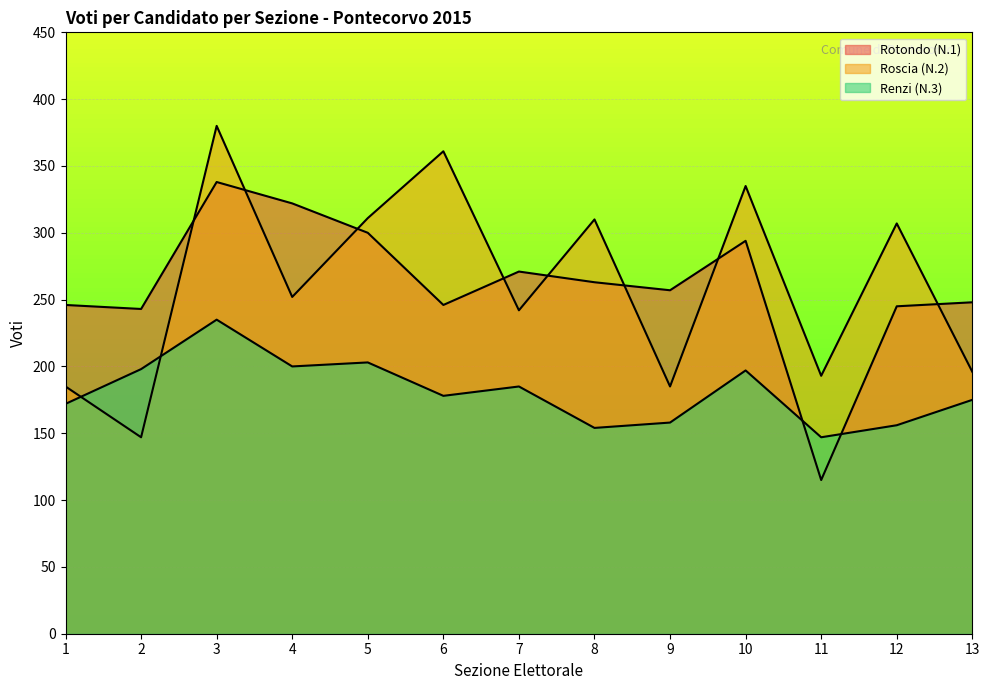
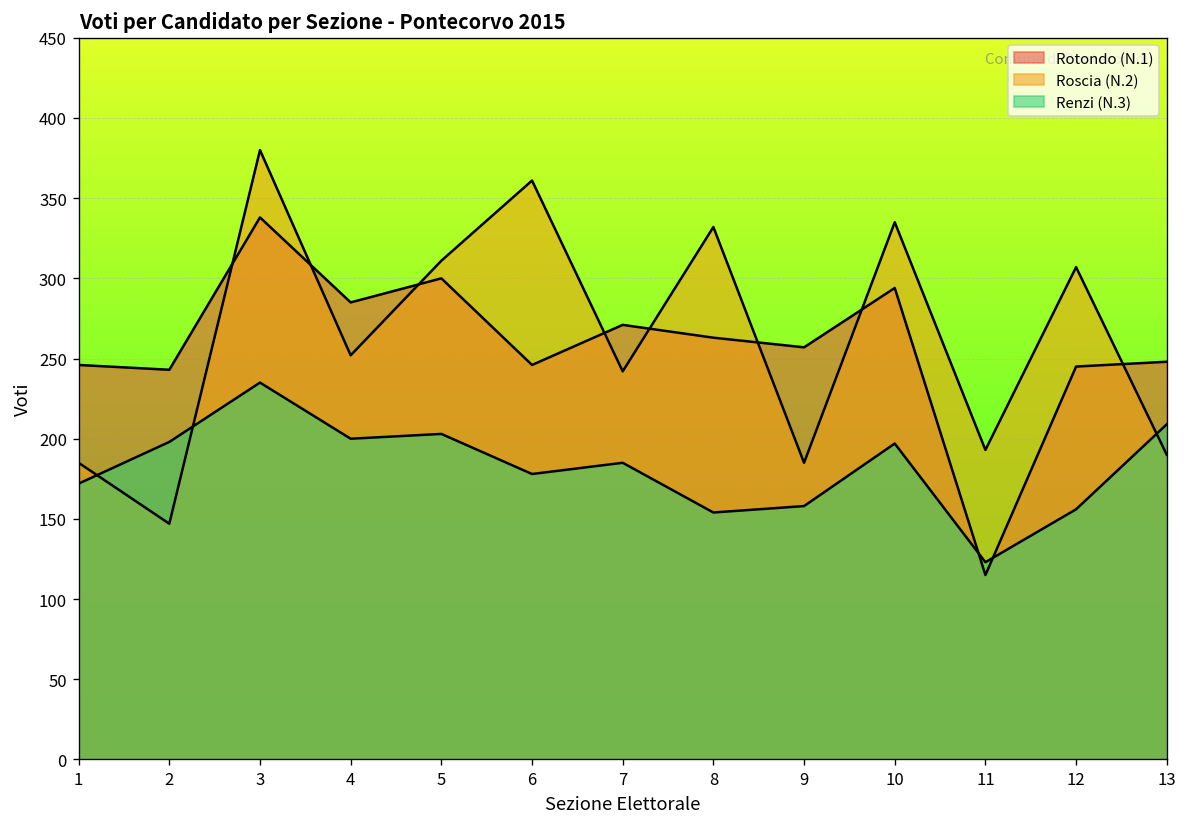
Rotondo (N.1), 4: 322 -> 285
Roscia (N.2), 8: 310 -> 332
Renzi (N.3), 11: 147 -> 123
Roscia (N.2), 13: 196 -> 190
Renzi (N.3), 13: 175 -> 209
